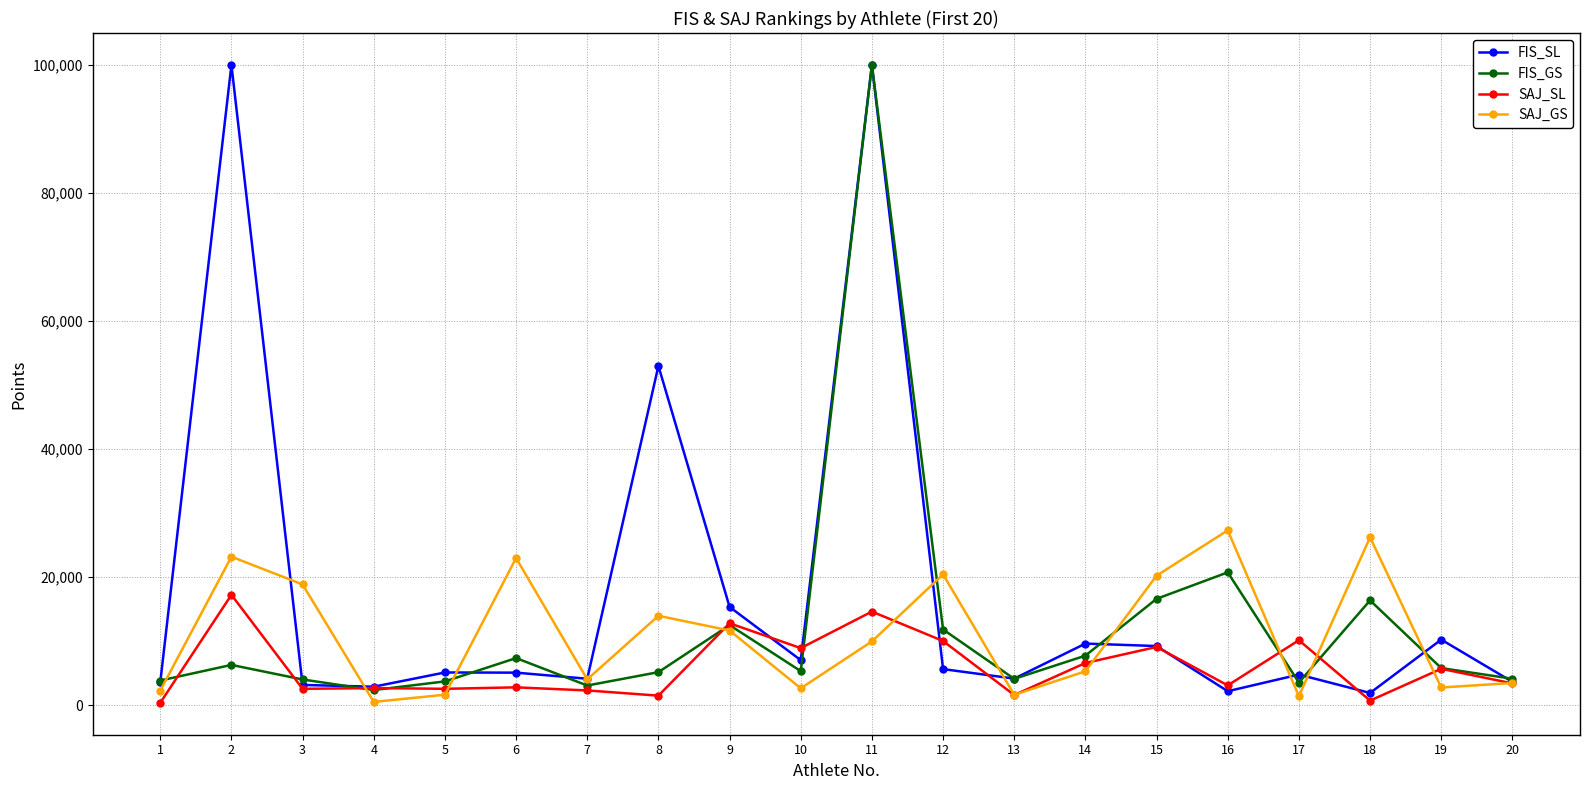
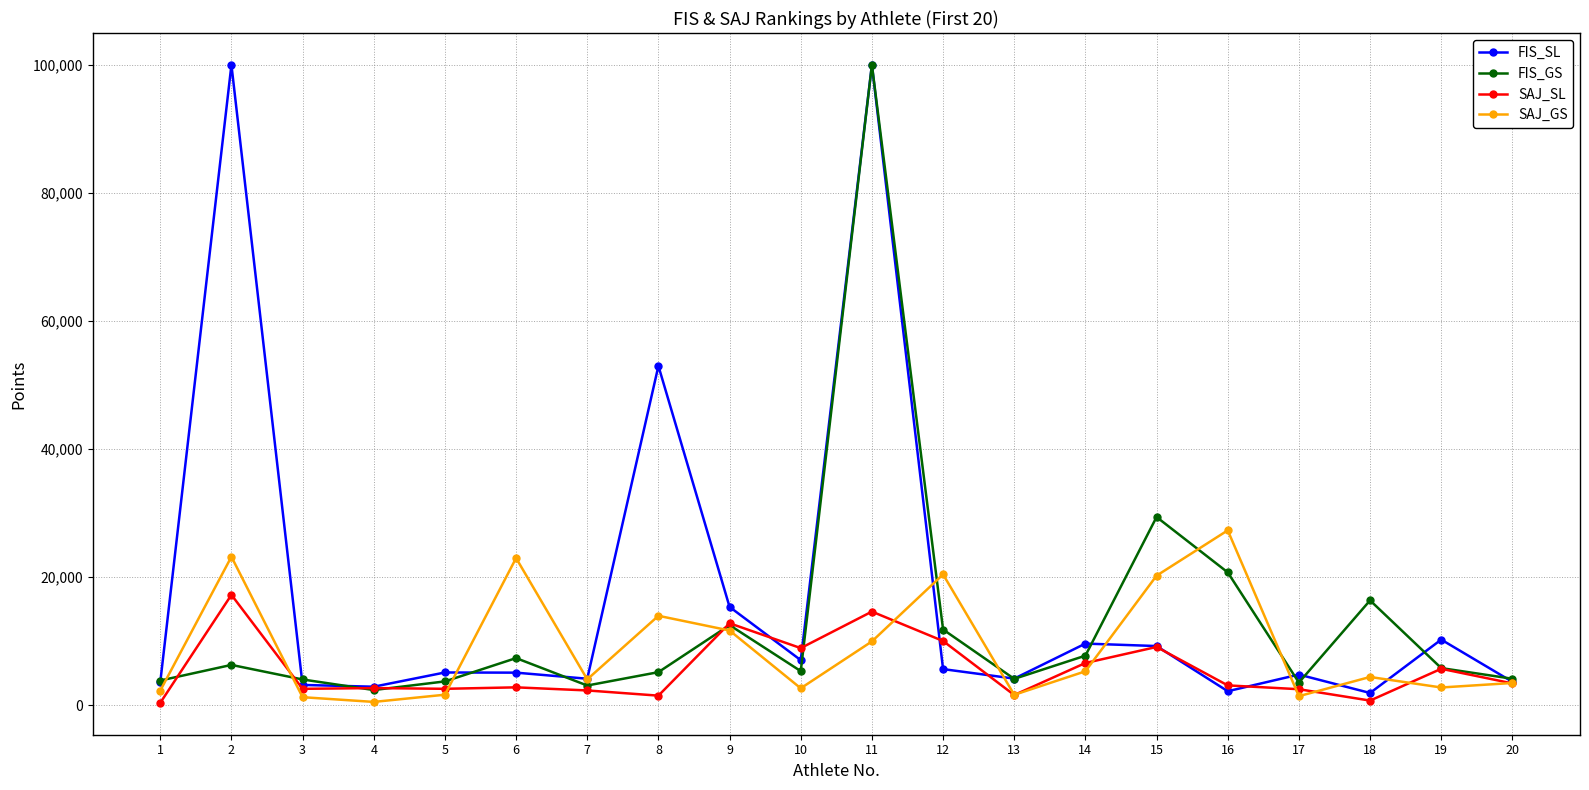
SAJ_GS, 3: 19,000 -> 1,000
FIS_GS, 15: 17,000 -> 29,000
SAJ_SL, 17: 10,000 -> 3,000
SAJ_GS, 18: 26,000 -> 4,000
